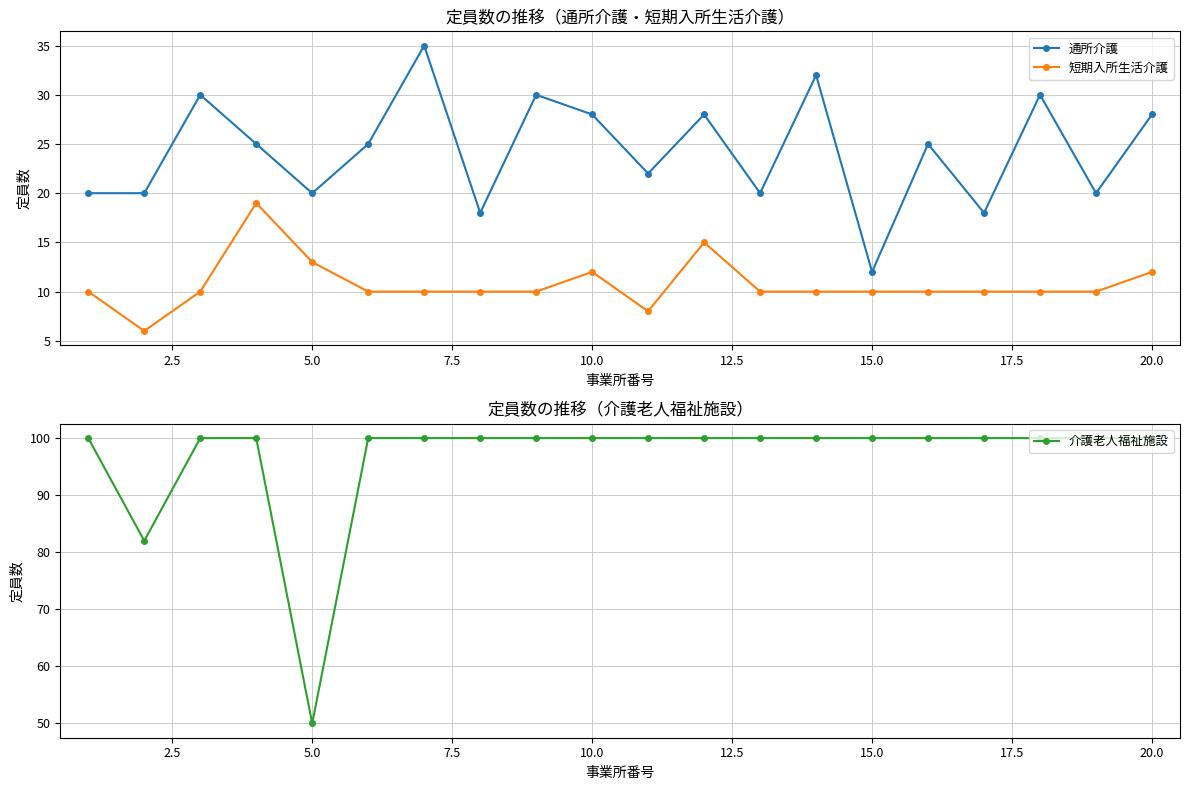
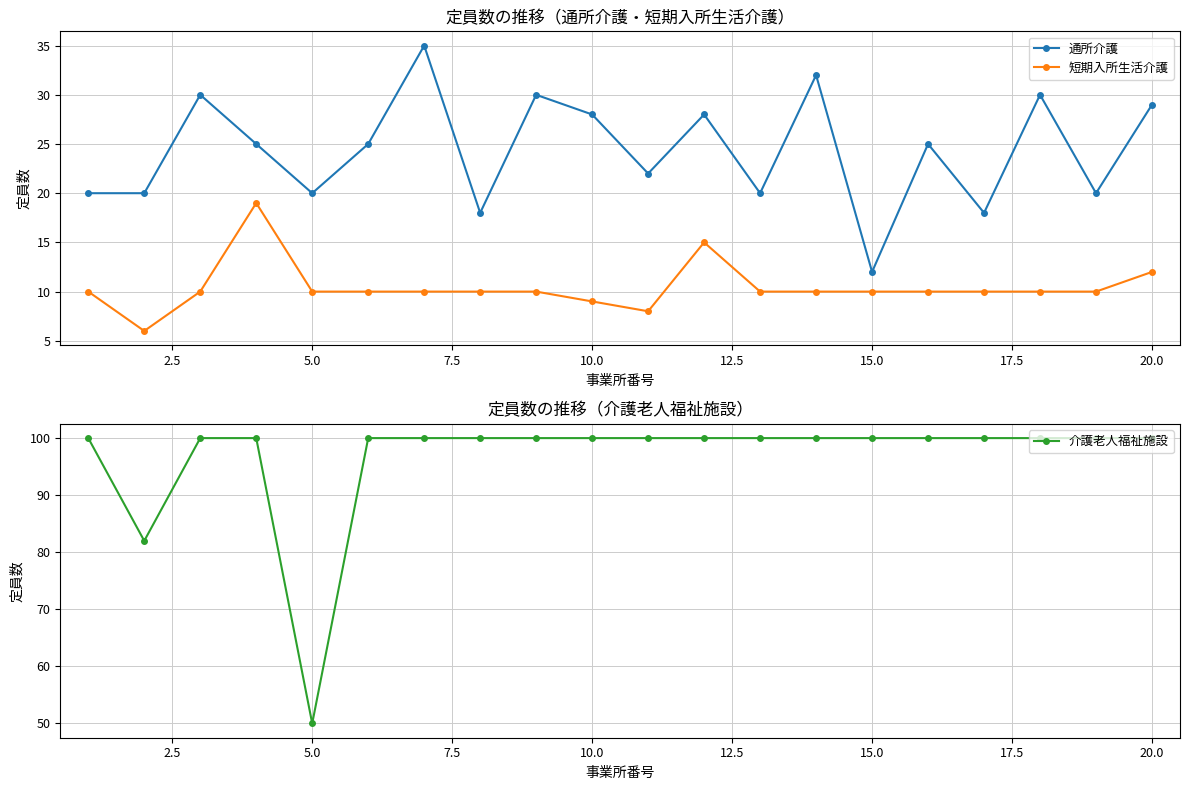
定員数の推移（通所介護・短期入所生活介護）, 短期入所生活介護, 5.0: 13 -> 10
定員数の推移（通所介護・短期入所生活介護）, 短期入所生活介護, 10.0: 12 -> 9
定員数の推移（通所介護・短期入所生活介護）, 通所介護, 20.0: 28 -> 29
